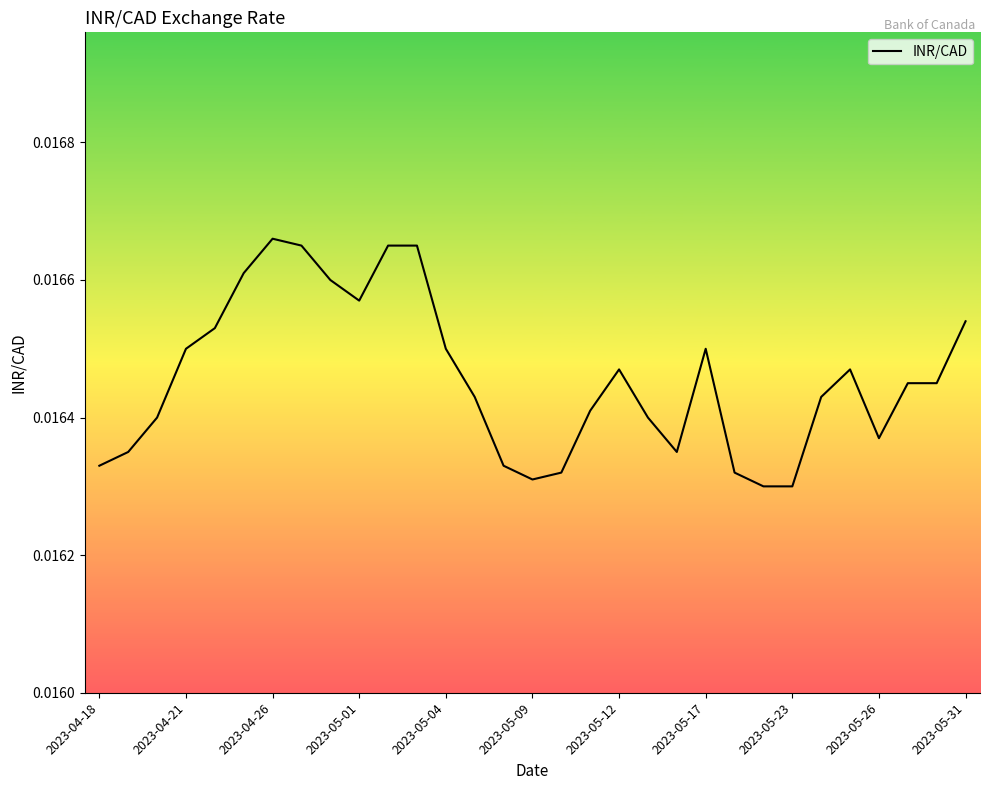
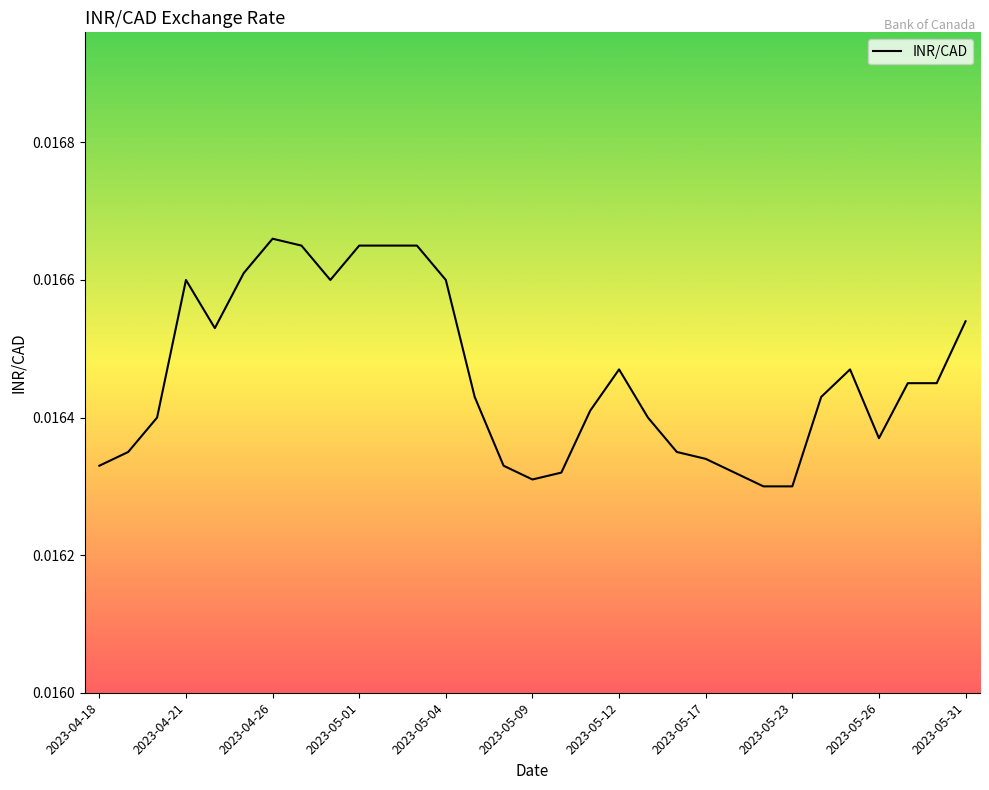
2023-04-21: 0.0165 -> 0.0166
2023-05-01: 0.01657 -> 0.01665
2023-05-04: 0.0165 -> 0.0166
2023-05-17: 0.01650 -> 0.01634
